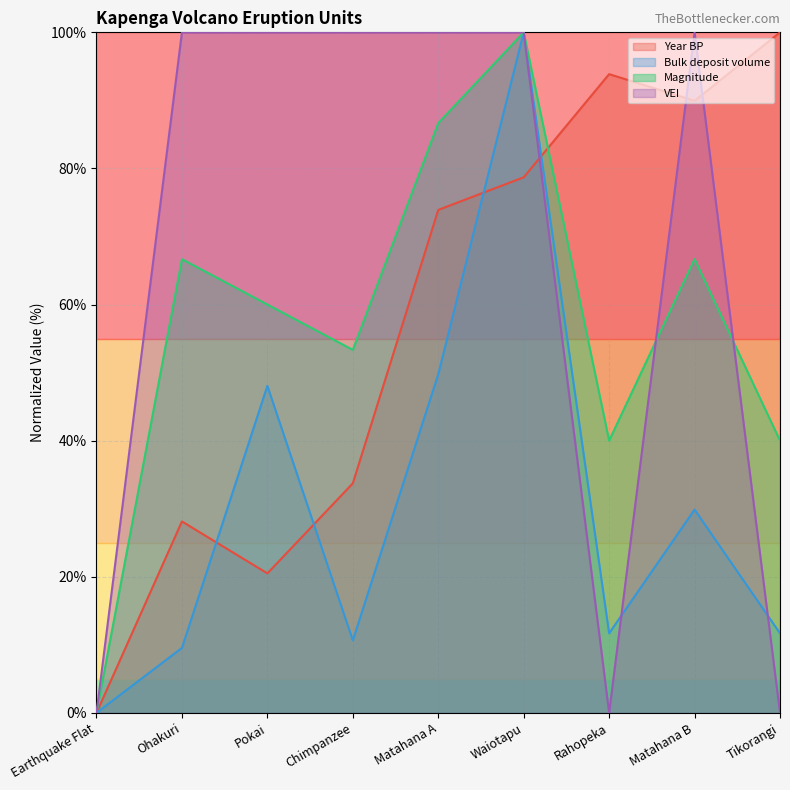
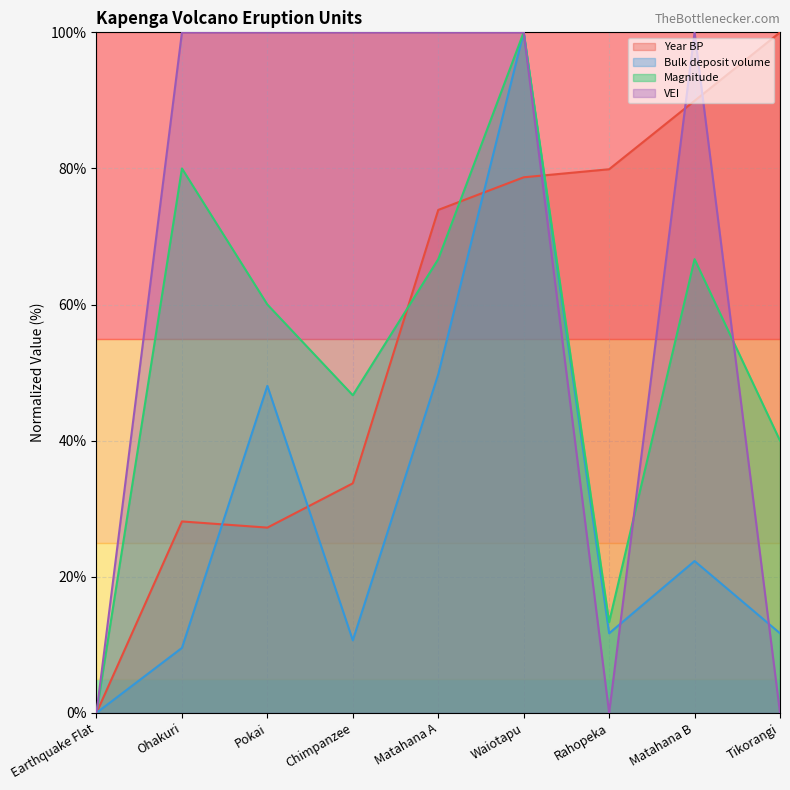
Magnitude, Ohakuri: 67% -> 80%
Year BP, Pokai: 20% -> 27%
Magnitude, Chimpanzee: 53% -> 47%
Magnitude, Matahana A: 87% -> 67%
Year BP, Rahopeka: 94% -> 80%
Magnitude, Rahopeka: 40% -> 13%
Bulk deposit volume, Matahana B: 30% -> 22%
